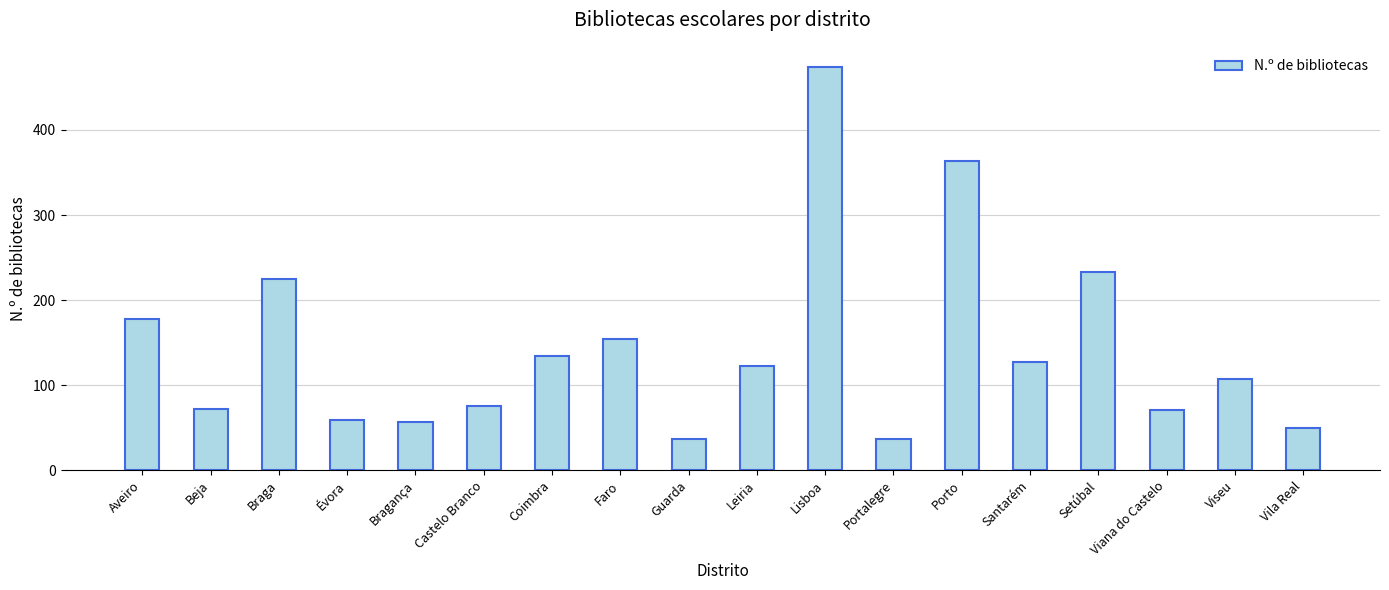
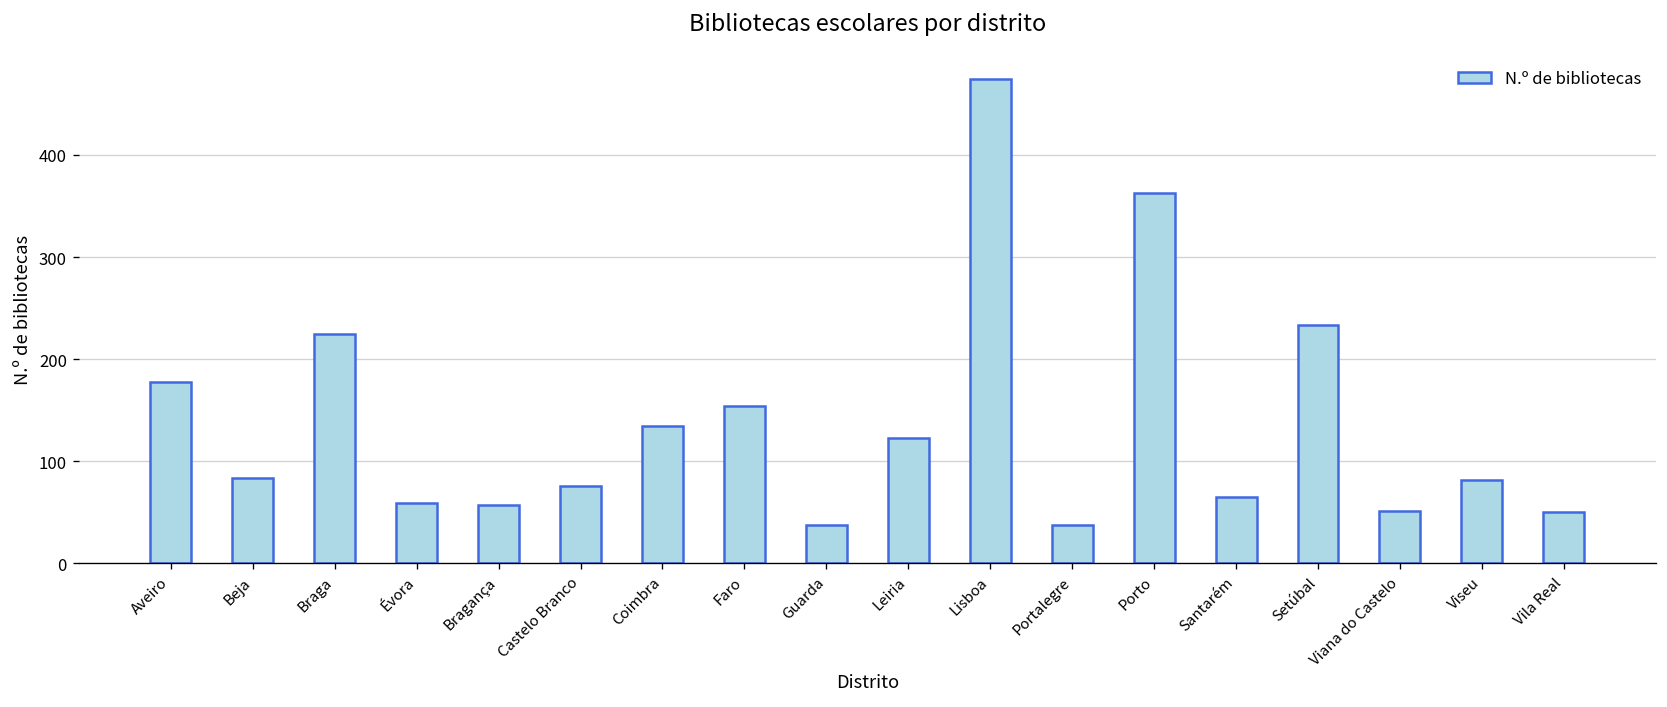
Beja: 70 -> 80
Santarém: 130 -> 70
Viana do Castelo: 70 -> 50
Viseu: 110 -> 80
